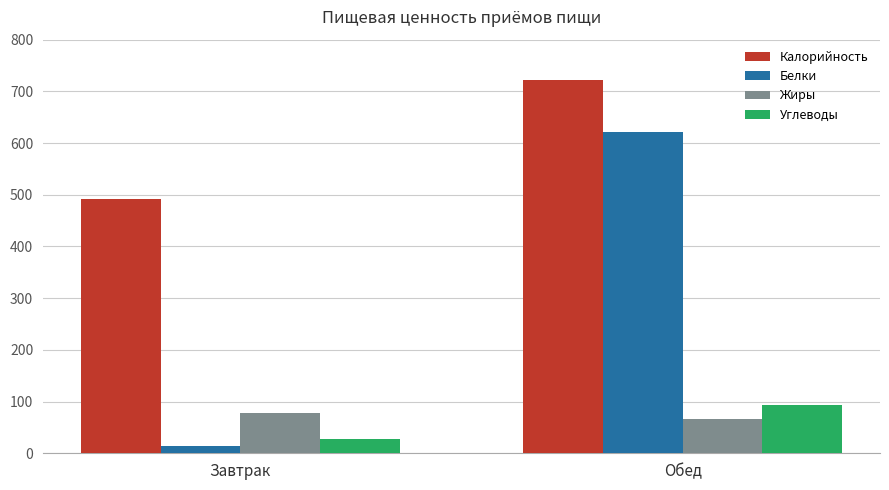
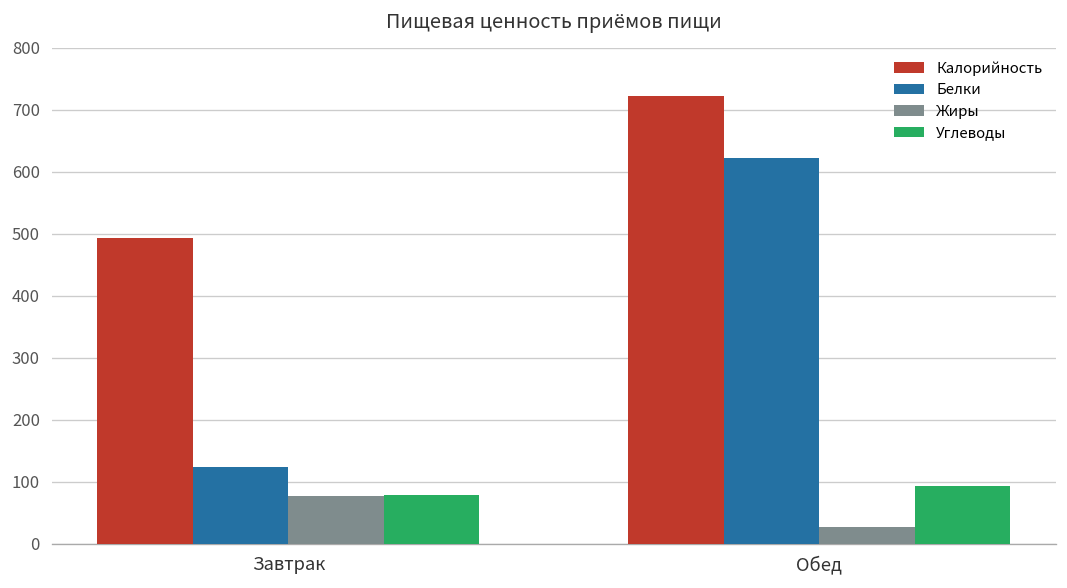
Белки, Завтрак: 10 -> 120
Углеводы, Завтрак: 30 -> 80
Жиры, Обед: 70 -> 30
